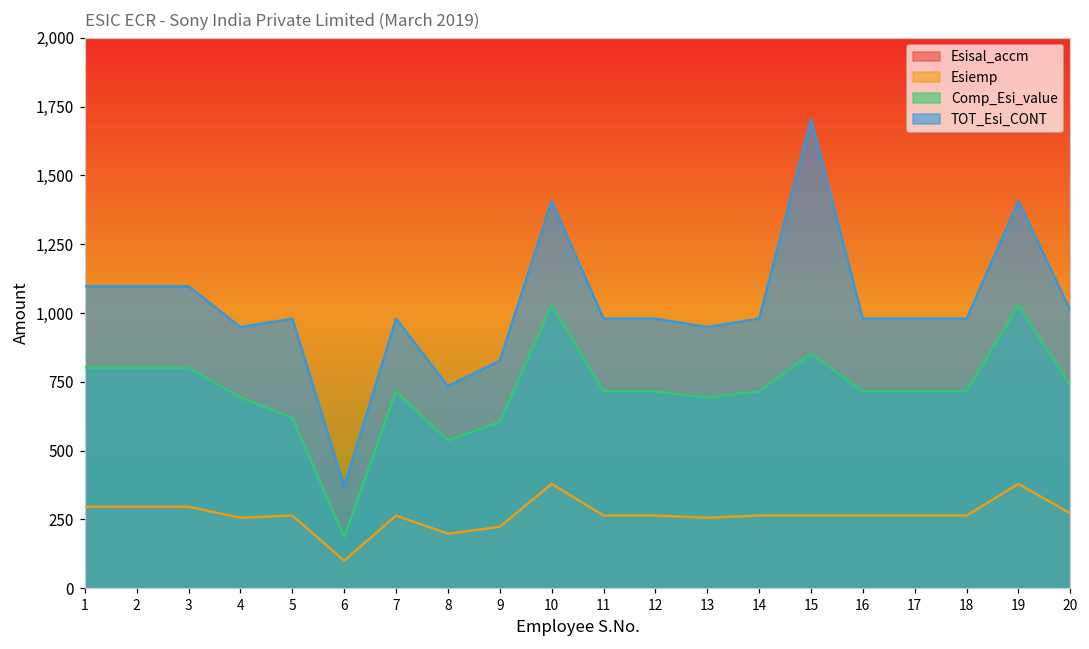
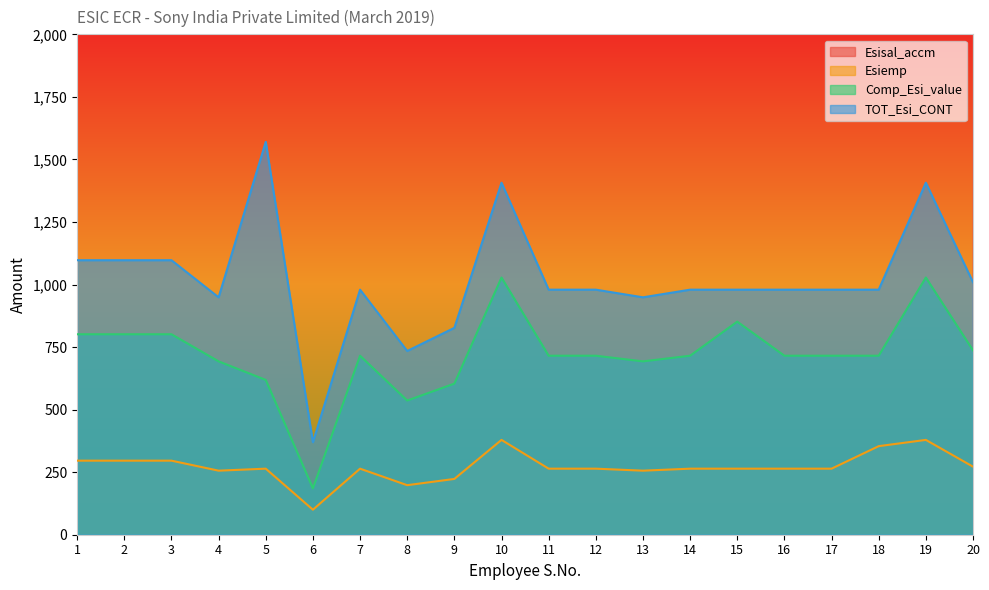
TOT_Esi_CONT, 5: 980 -> 1,570
TOT_Esi_CONT, 15: 1,700 -> 980
Esiemp, 18: 260 -> 350
